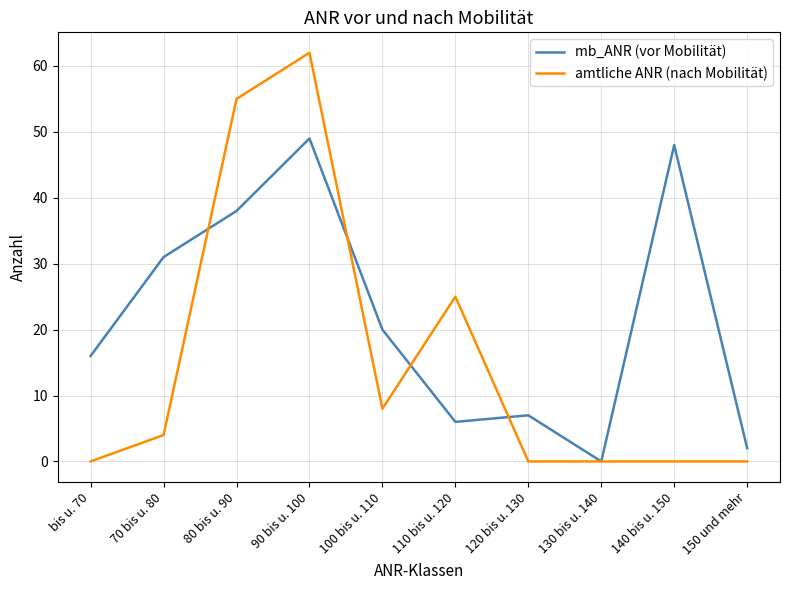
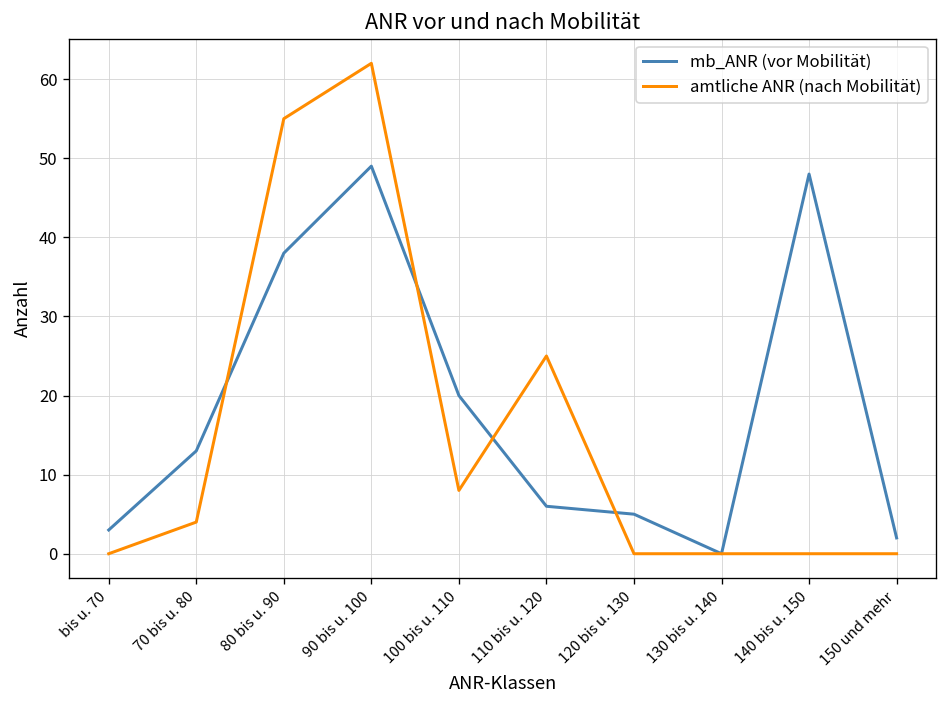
mb_ANR (vor Mobilität), bis u. 70: 16 -> 3
mb_ANR (vor Mobilität), 70 bis u. 80: 31 -> 13
mb_ANR (vor Mobilität), 120 bis u. 130: 7 -> 5
